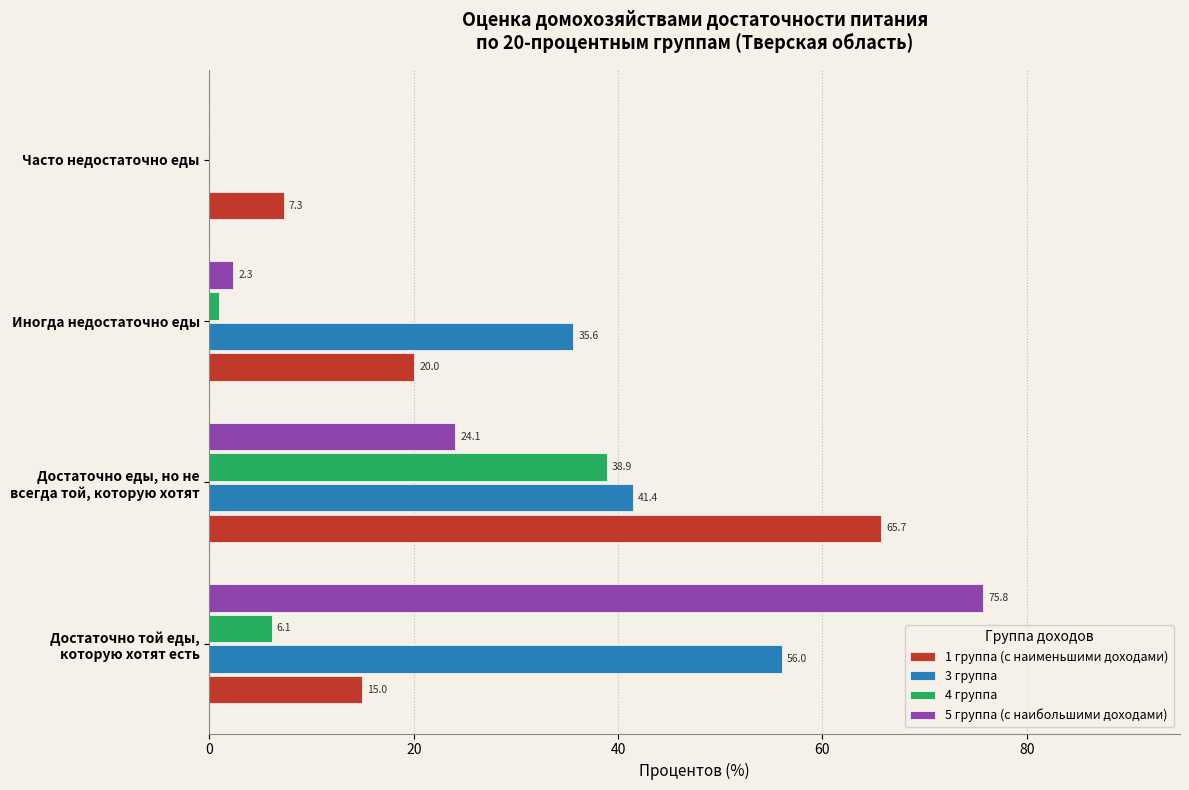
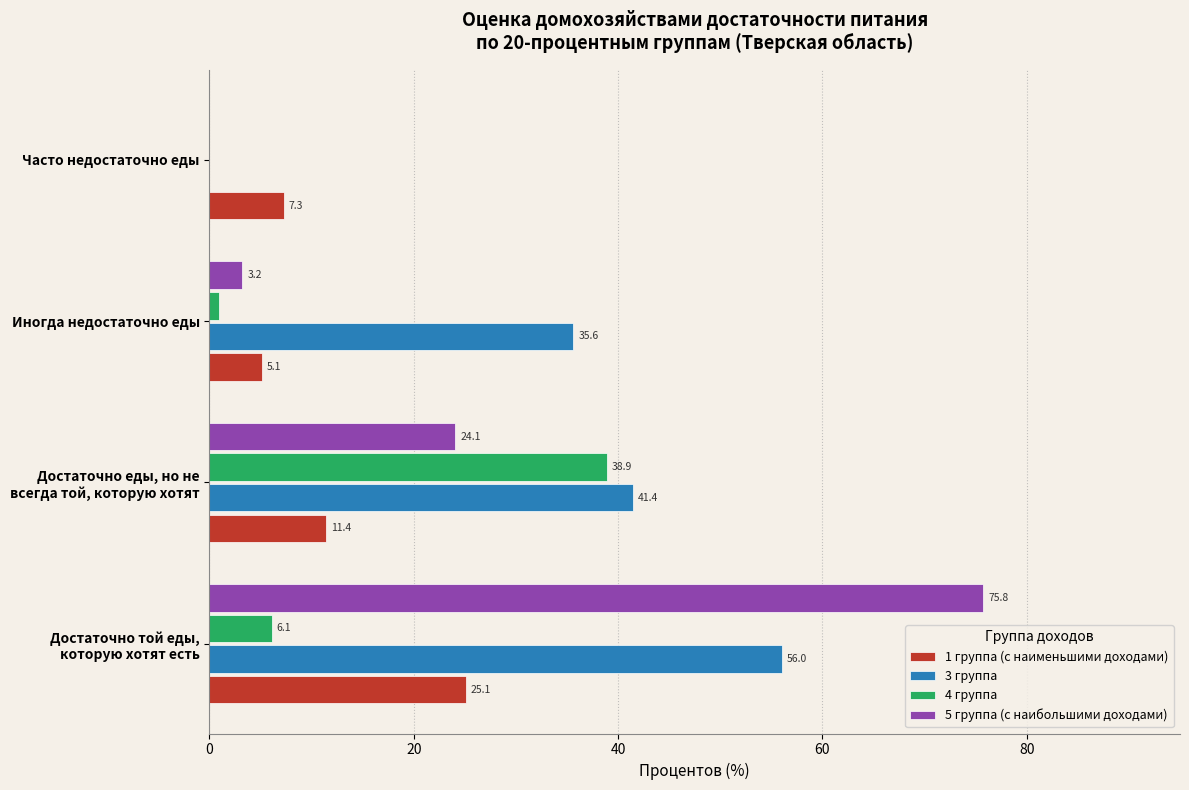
5 группа (с наибольшими доходами), Иногда недостаточно еды: 2.3 -> 3.2
1 группа (с наименьшими доходами), Иногда недостаточно еды: 20.0 -> 5.1
1 группа (с наименьшими доходами), Достаточно еды, но не всегда той, которую хотят: 65.7 -> 11.4
1 группа (с наименьшими доходами), Достаточно той еды, которую хотят есть: 15.0 -> 25.1
